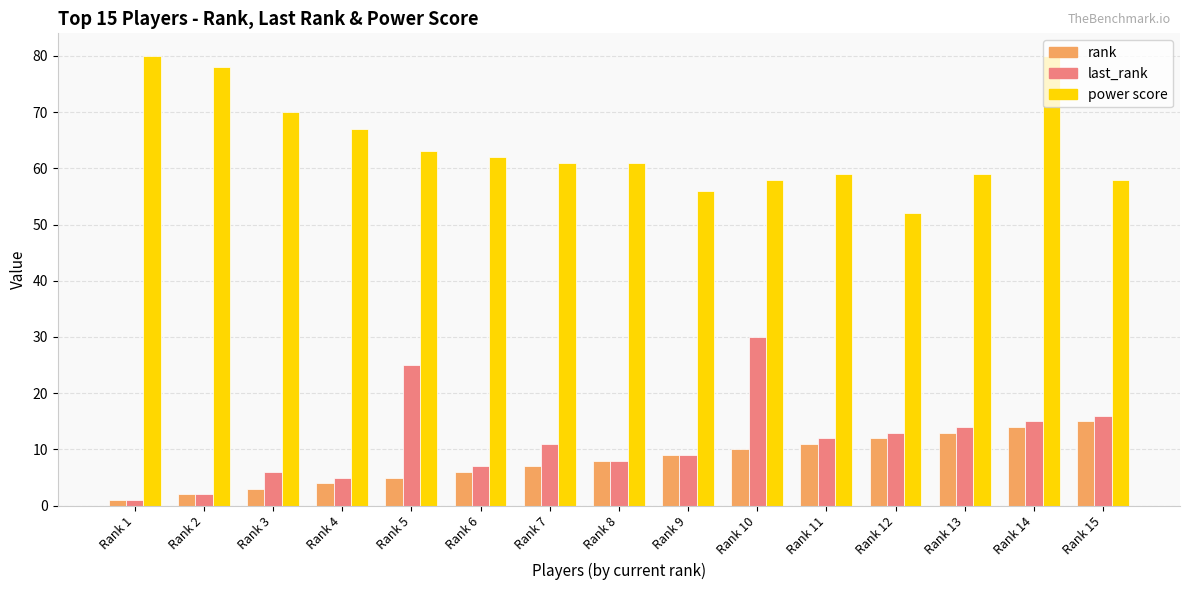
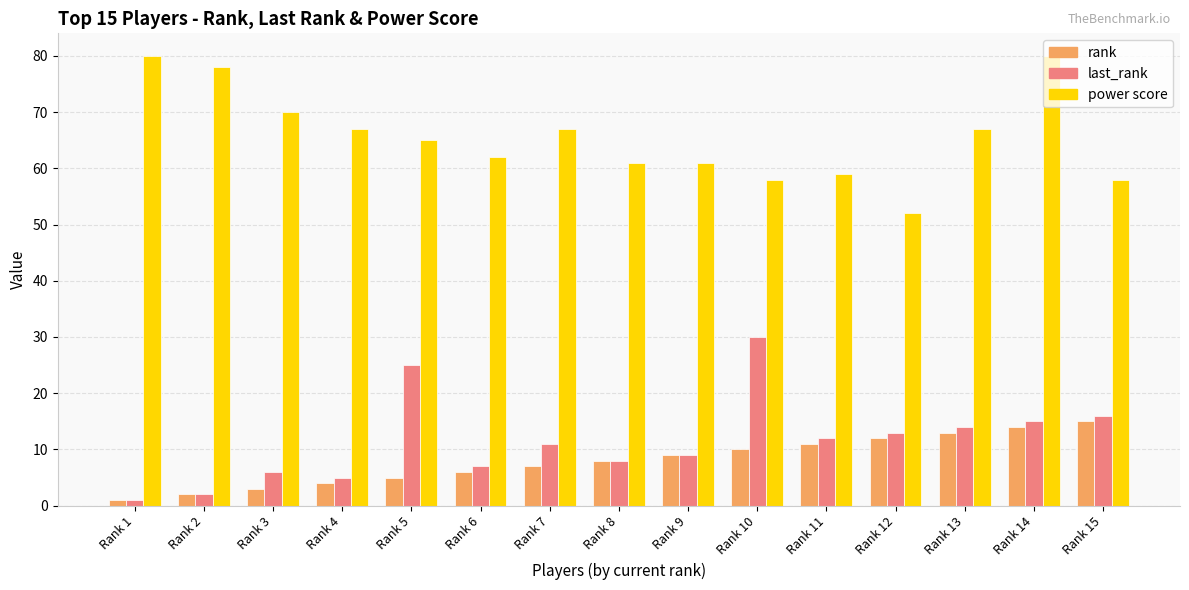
power score, Rank 5: 63 -> 65
power score, Rank 7: 61 -> 67
power score, Rank 9: 56 -> 61
power score, Rank 13: 59 -> 67
